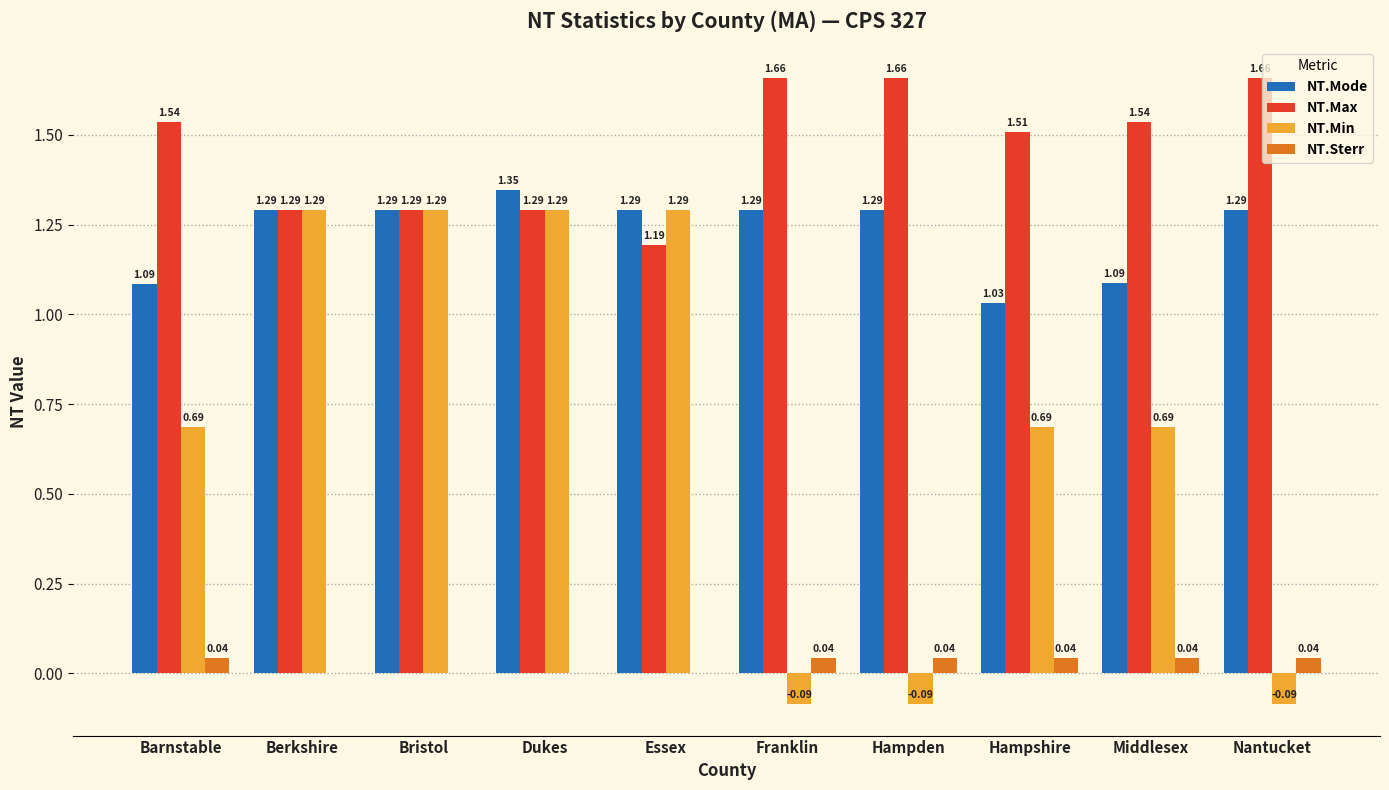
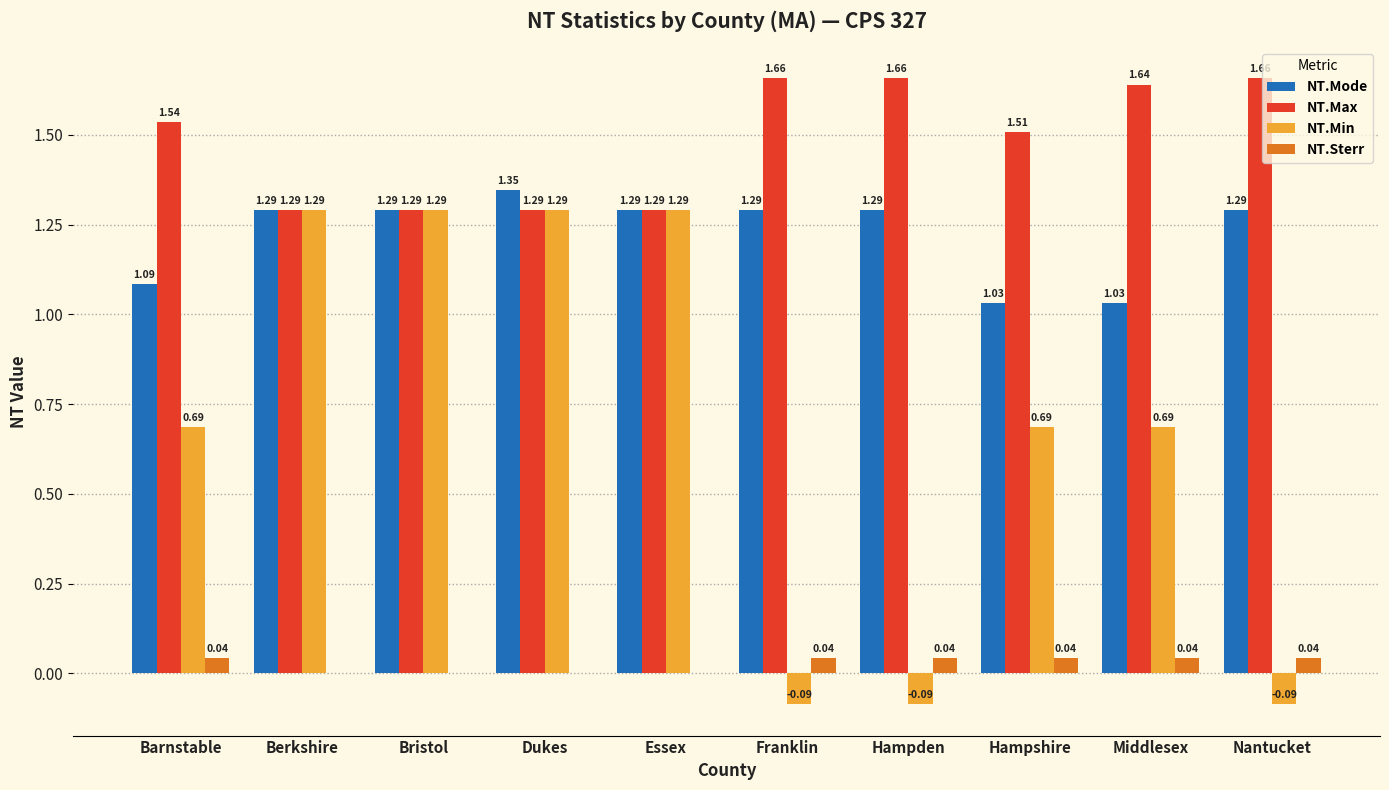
NT.Max, Essex: 1.19 -> 1.29
NT.Mode, Middlesex: 1.09 -> 1.03
NT.Max, Middlesex: 1.54 -> 1.64
